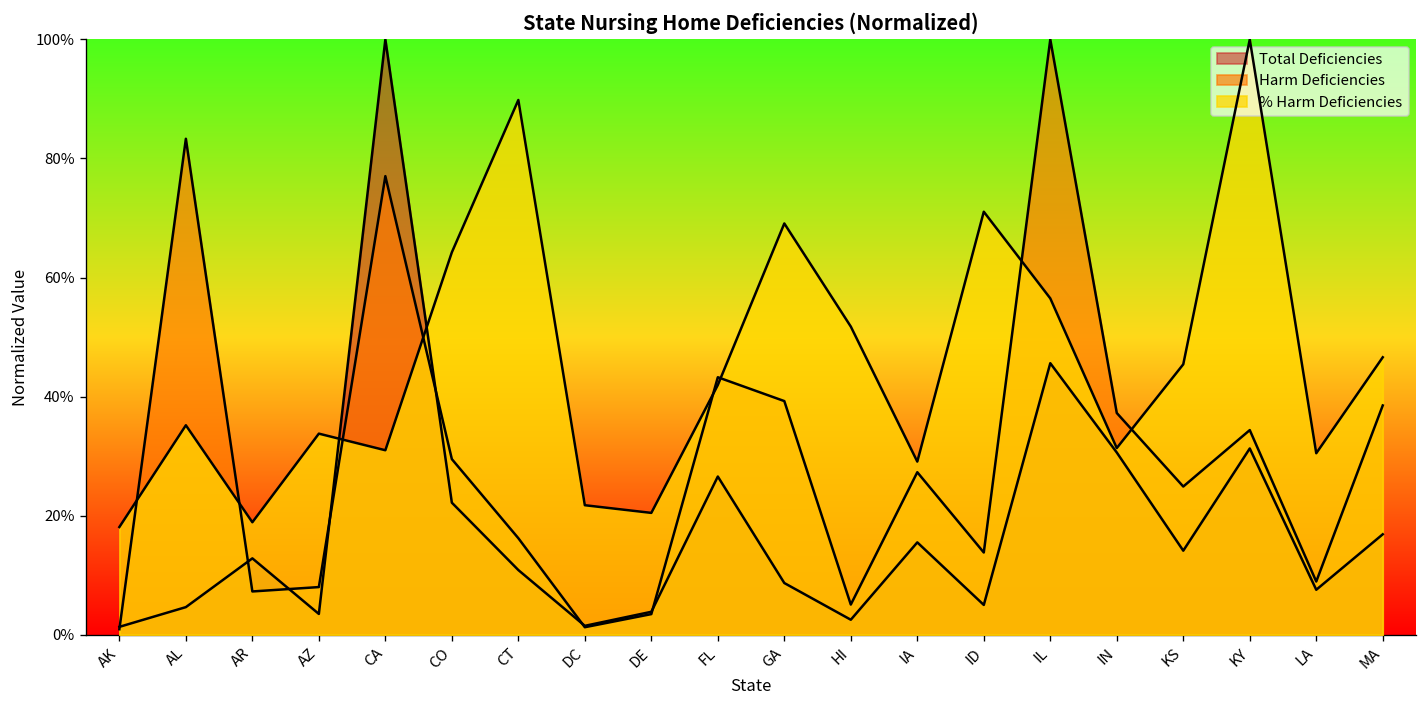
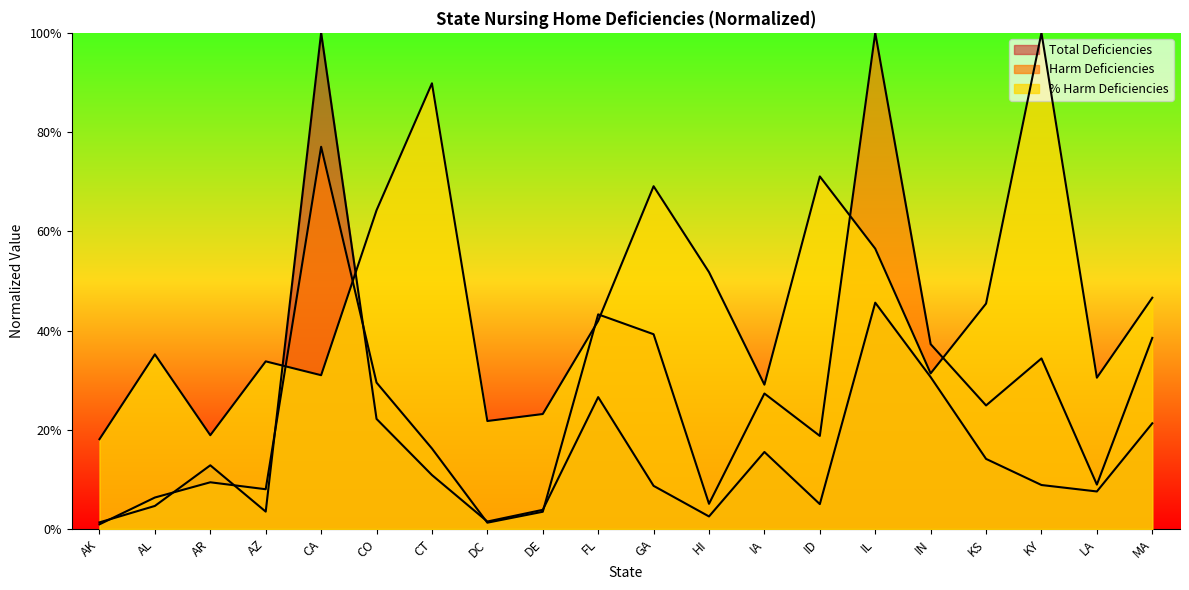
Harm Deficiencies, AL: 83% -> 6%
Harm Deficiencies, AR: 7% -> 9%
% Harm Deficiencies, DE: 20% -> 23%
Harm Deficiencies, ID: 14% -> 19%
Total Deficiencies, KY: 31% -> 9%
Total Deficiencies, MA: 17% -> 21%
